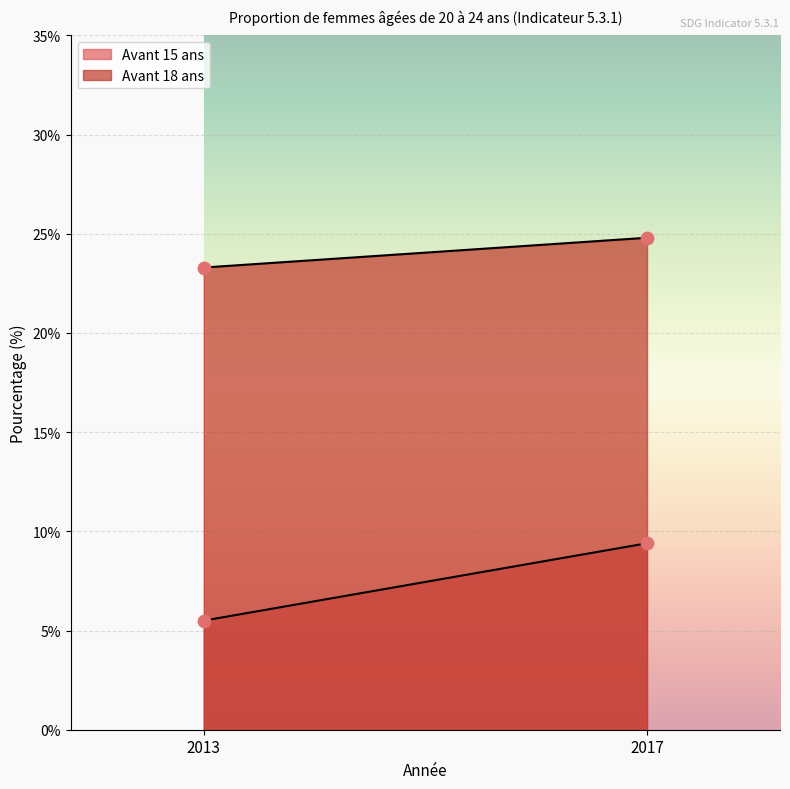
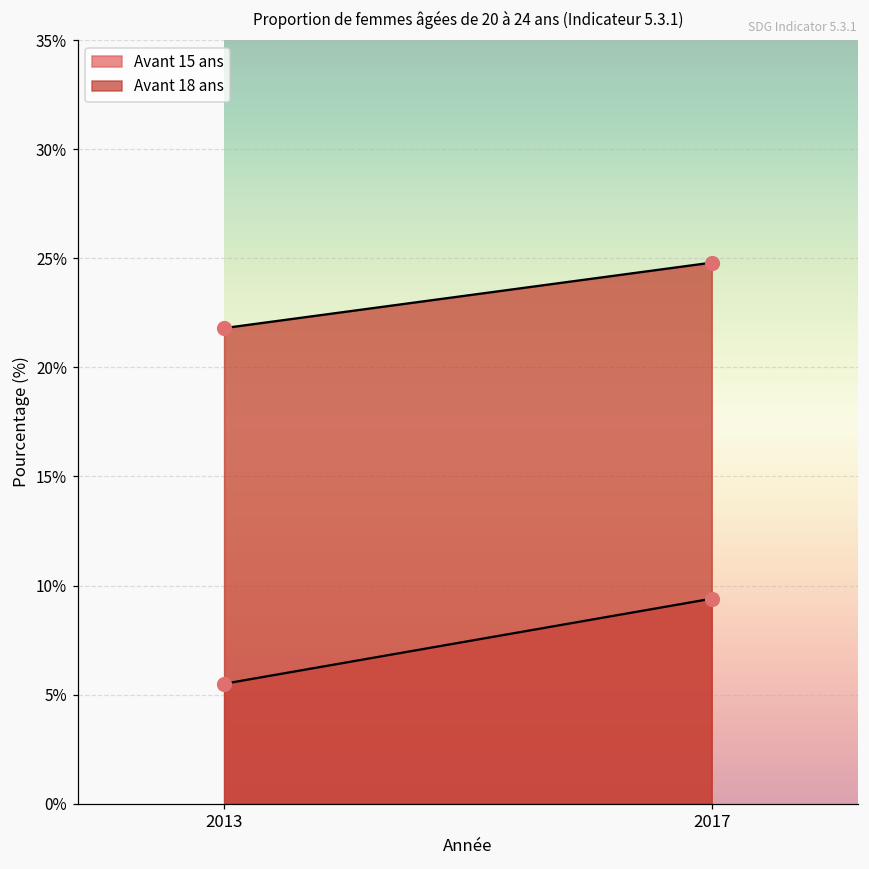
Avant 18 ans, 2013: 23.3% -> 21.8%
